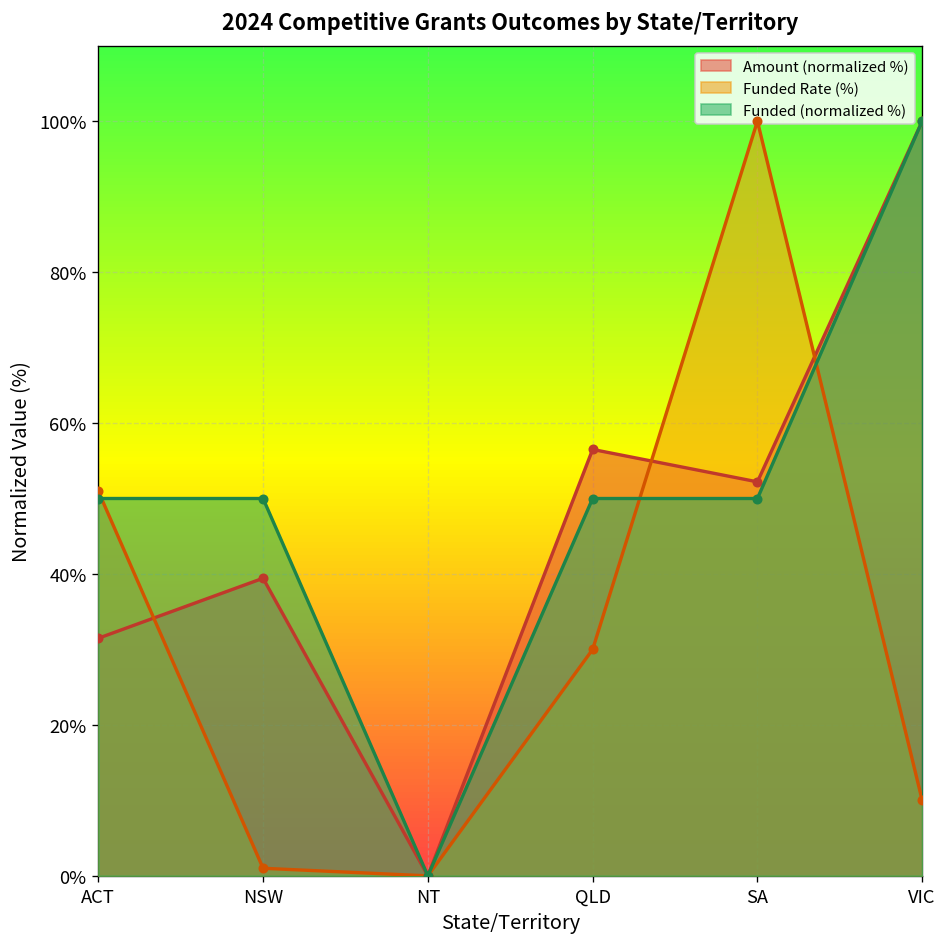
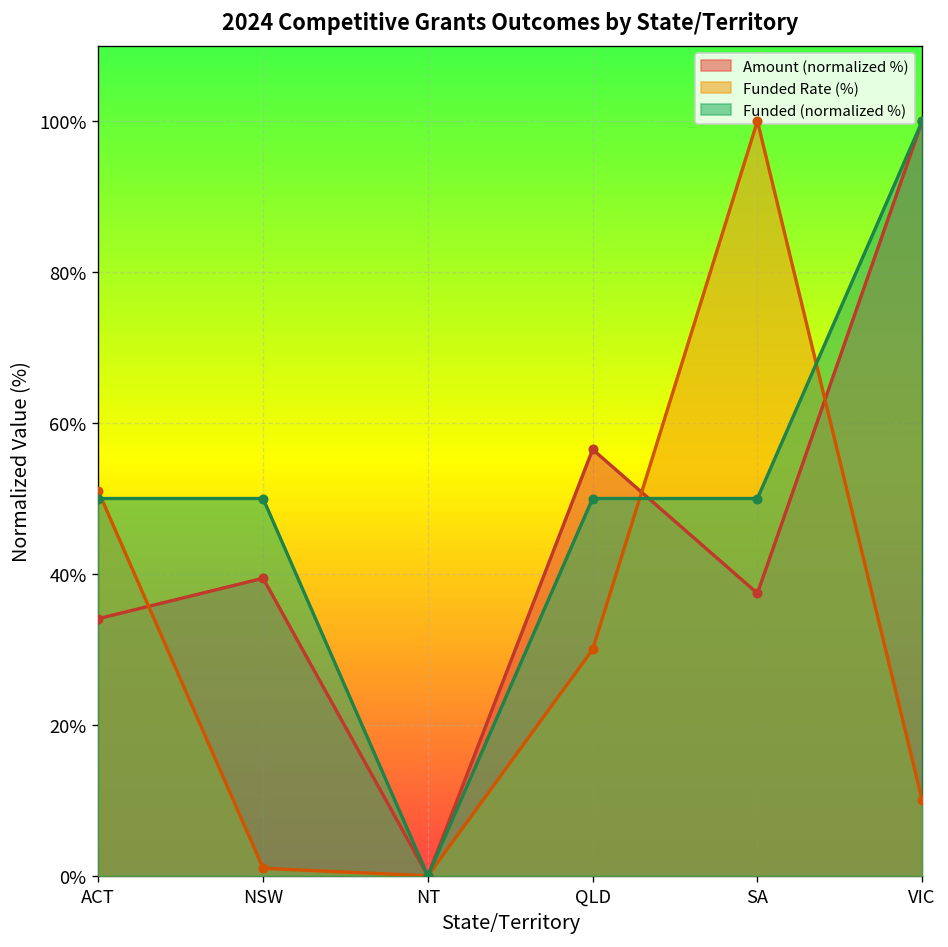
Amount (normalized %), ACT: 31% -> 34%
Amount (normalized %), SA: 52% -> 37%
